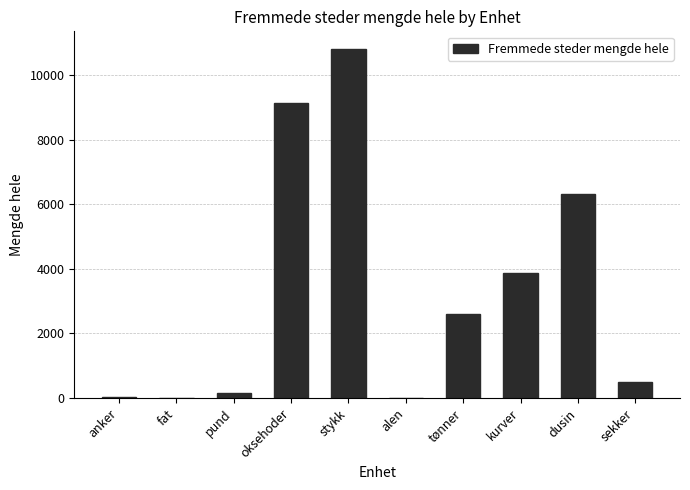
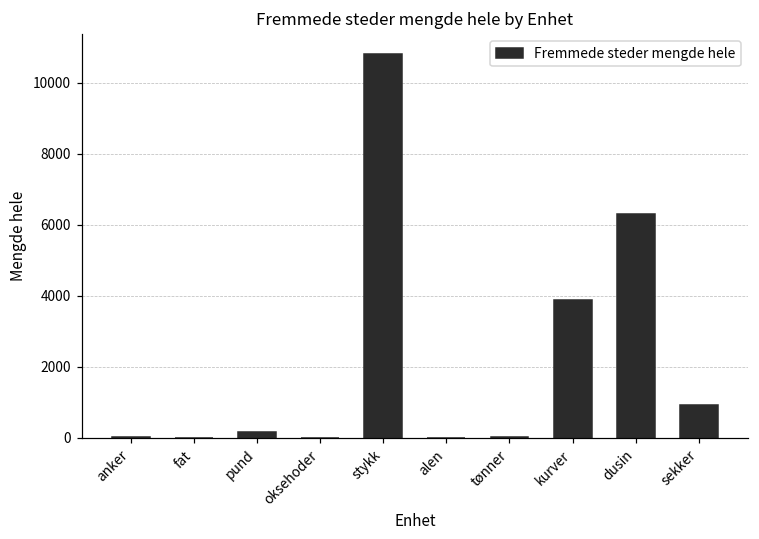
oksehoder: 9100 -> 0
tønner: 2600 -> 0
sekker: 500 -> 900
